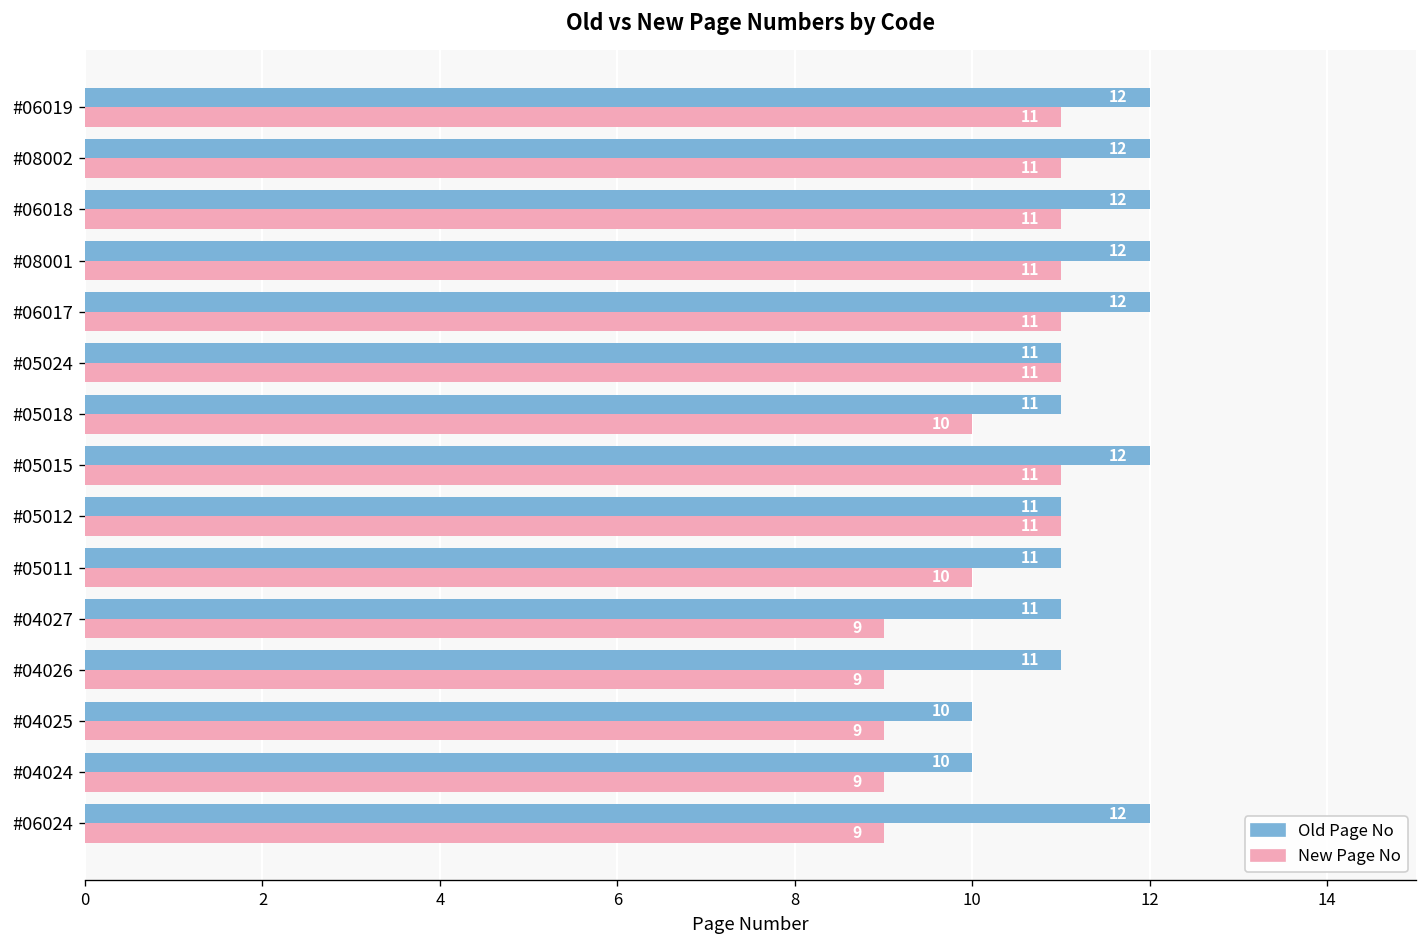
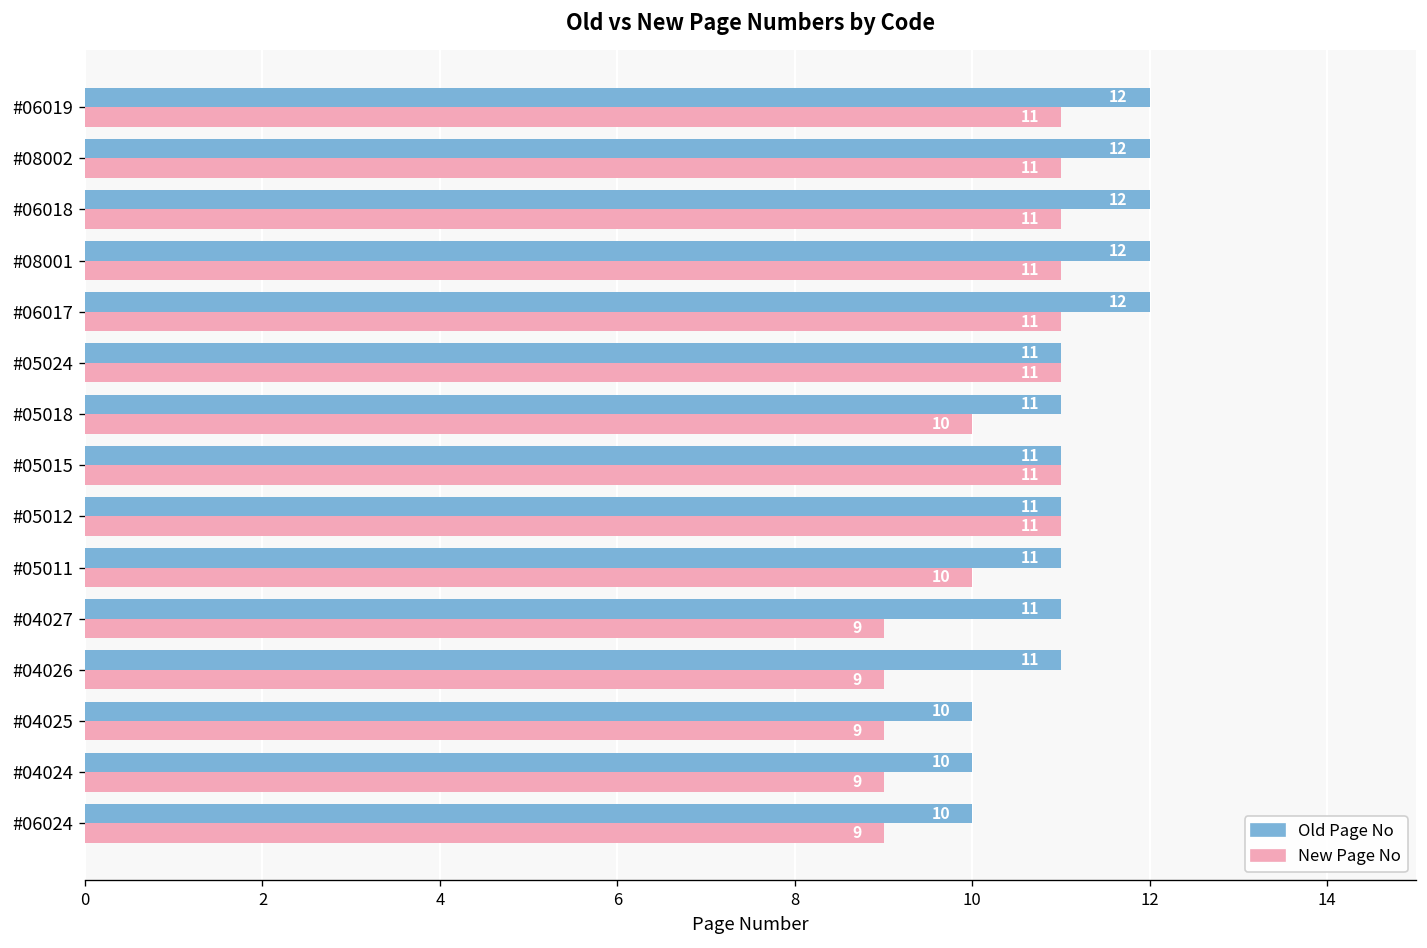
Old Page No, #05015: 12 -> 11
Old Page No, #06024: 12 -> 10
